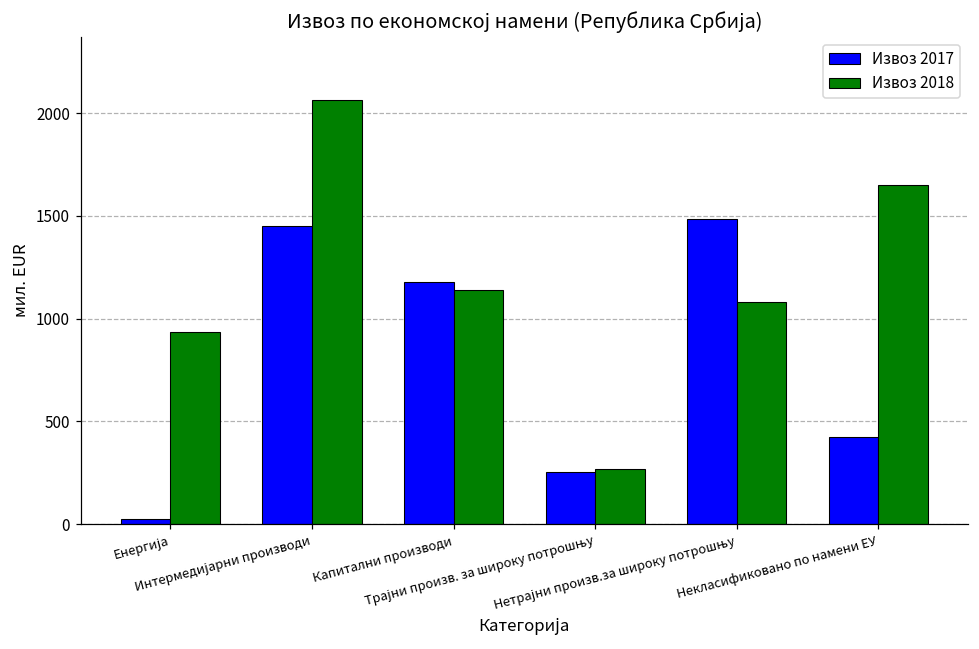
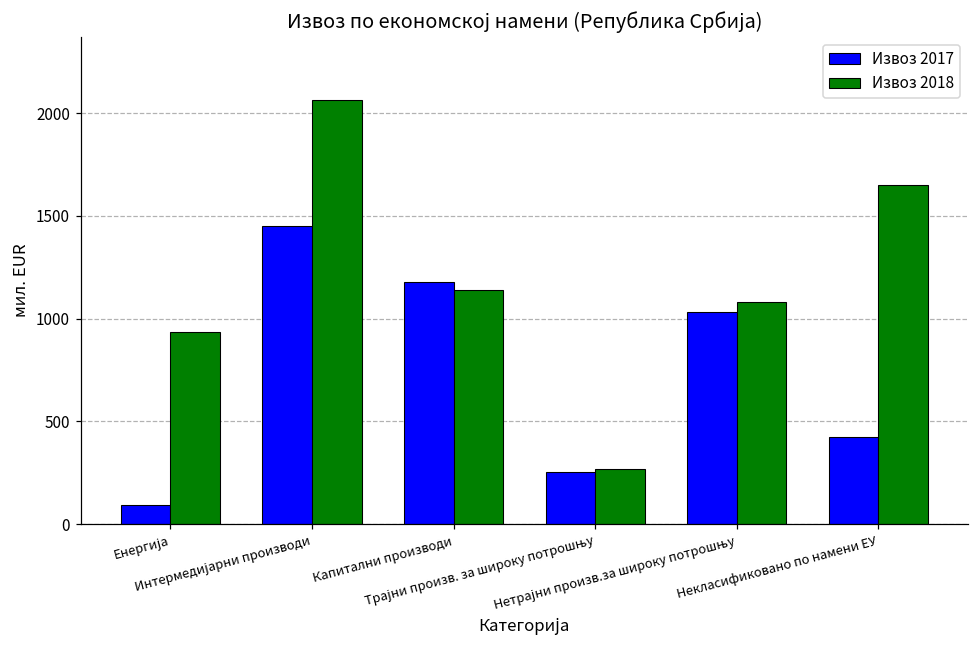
Извоз 2017, Енергија: 30 -> 90
Извоз 2017, Нетрајни произв.за широку потрошњу: 1490 -> 1030
